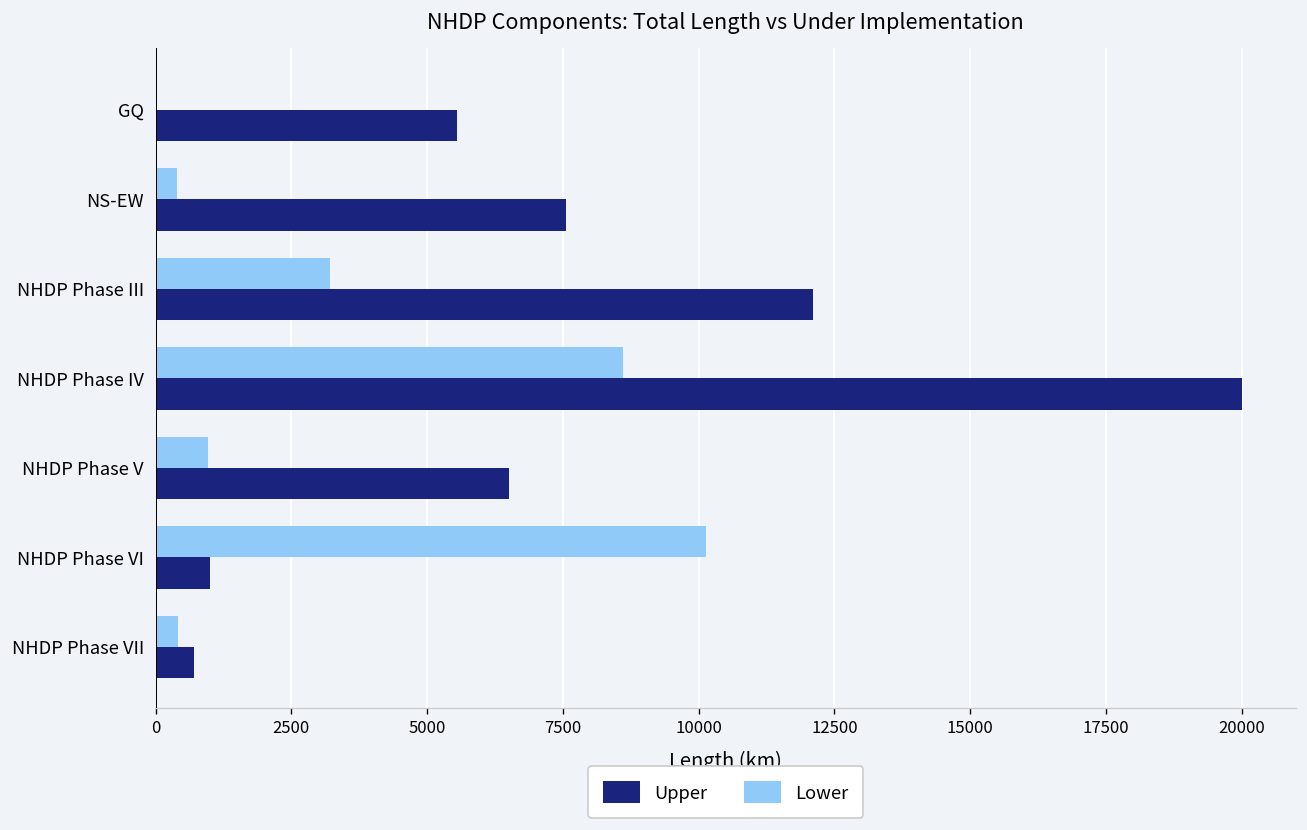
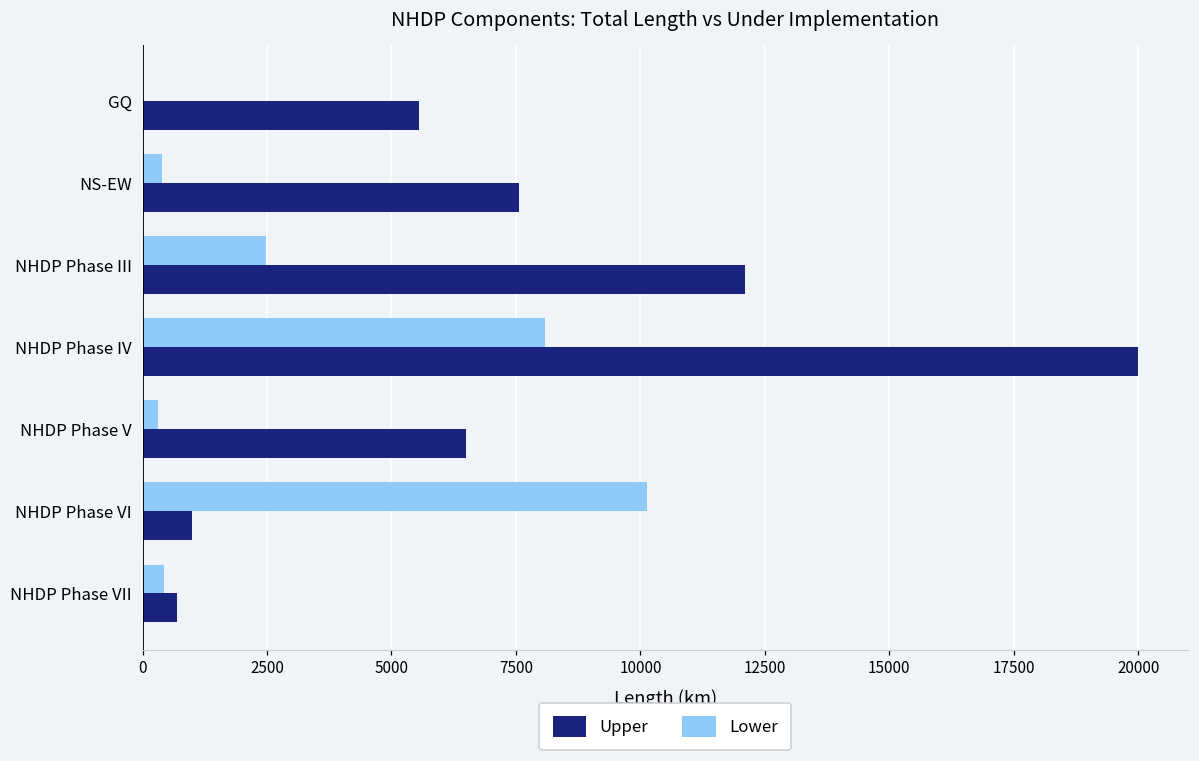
Lower, NHDP Phase III: 3200 -> 2500
Lower, NHDP Phase IV: 8600 -> 8100
Lower, NHDP Phase V: 1000 -> 300
